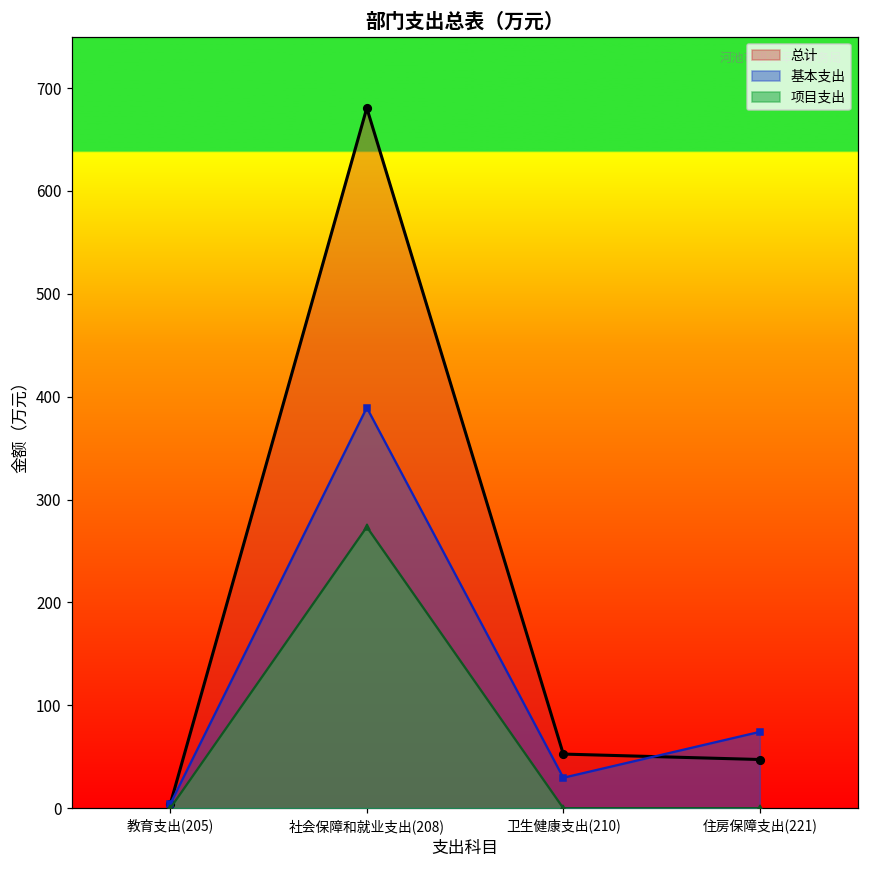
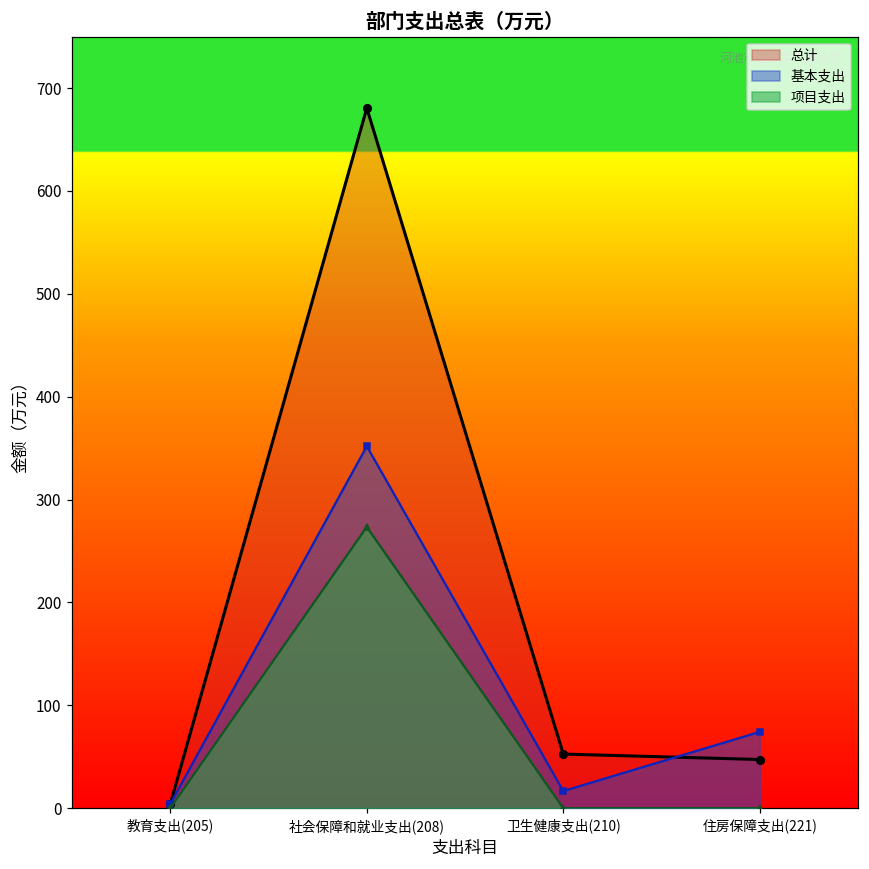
基本支出, 社会保障和就业支出(208): 390 -> 350
基本支出, 卫生健康支出(210): 30 -> 20
